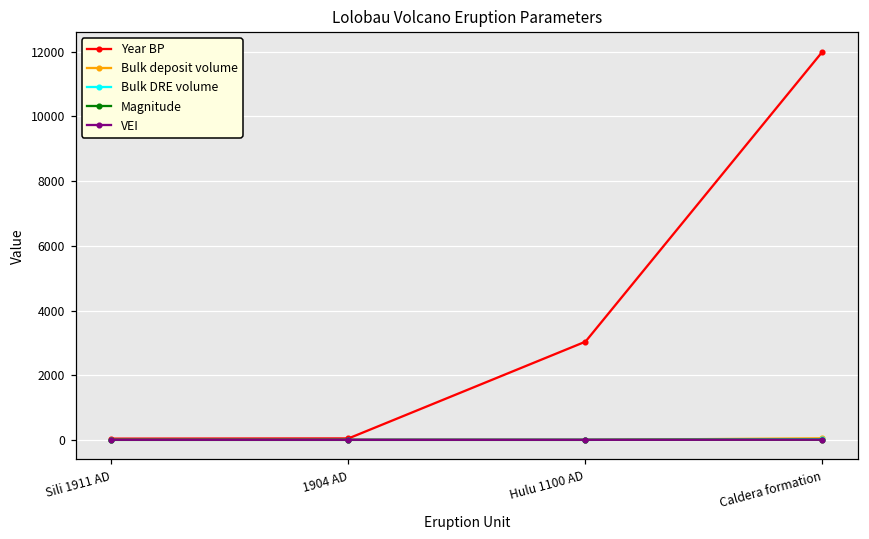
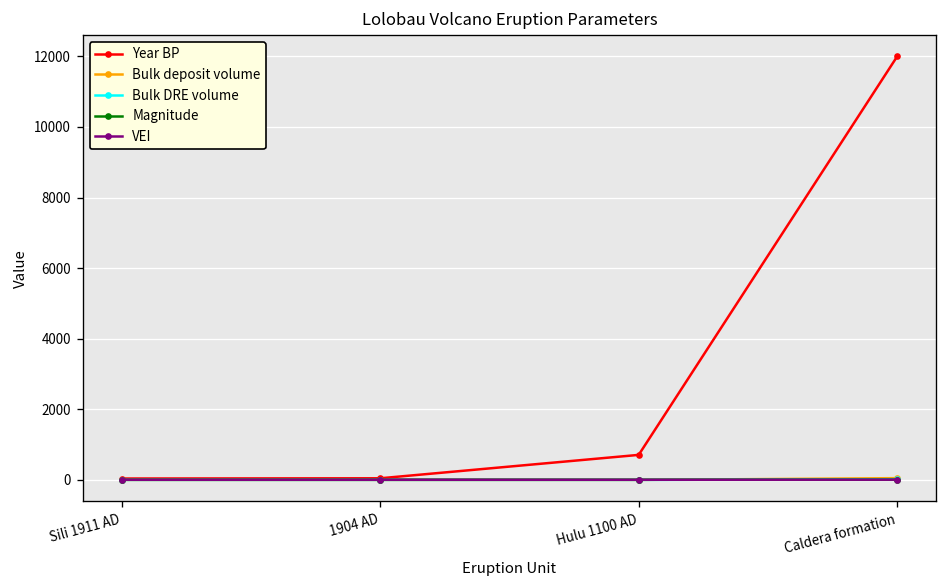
Year BP, Hulu 1100 AD: 3000 -> 700
